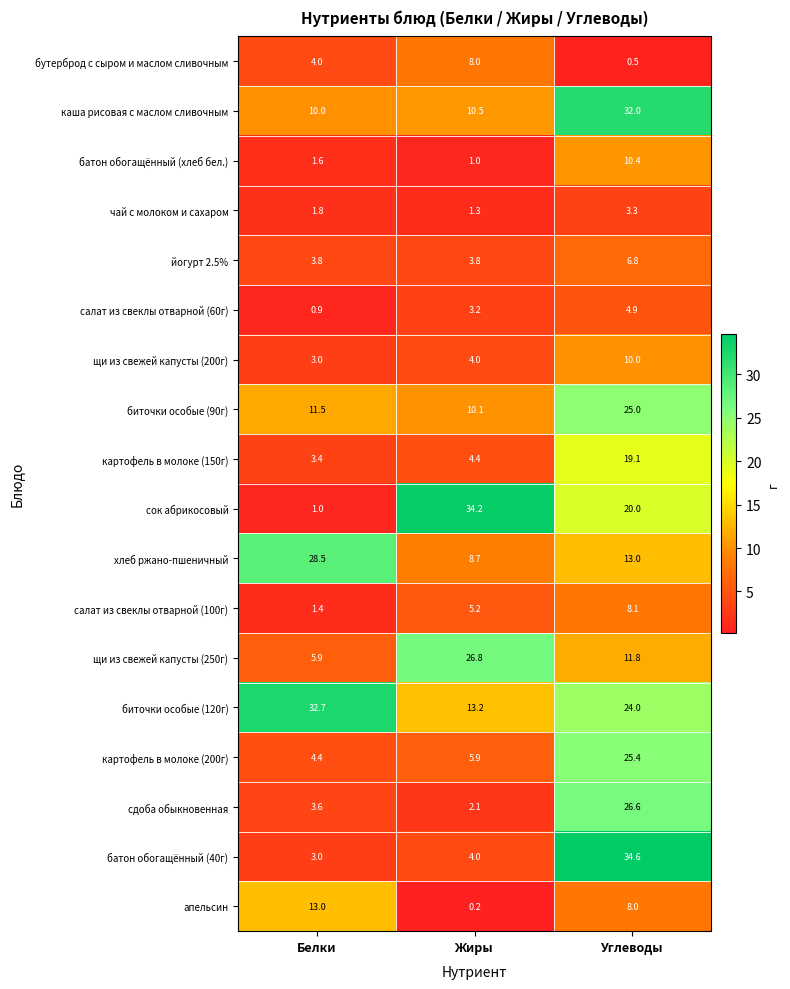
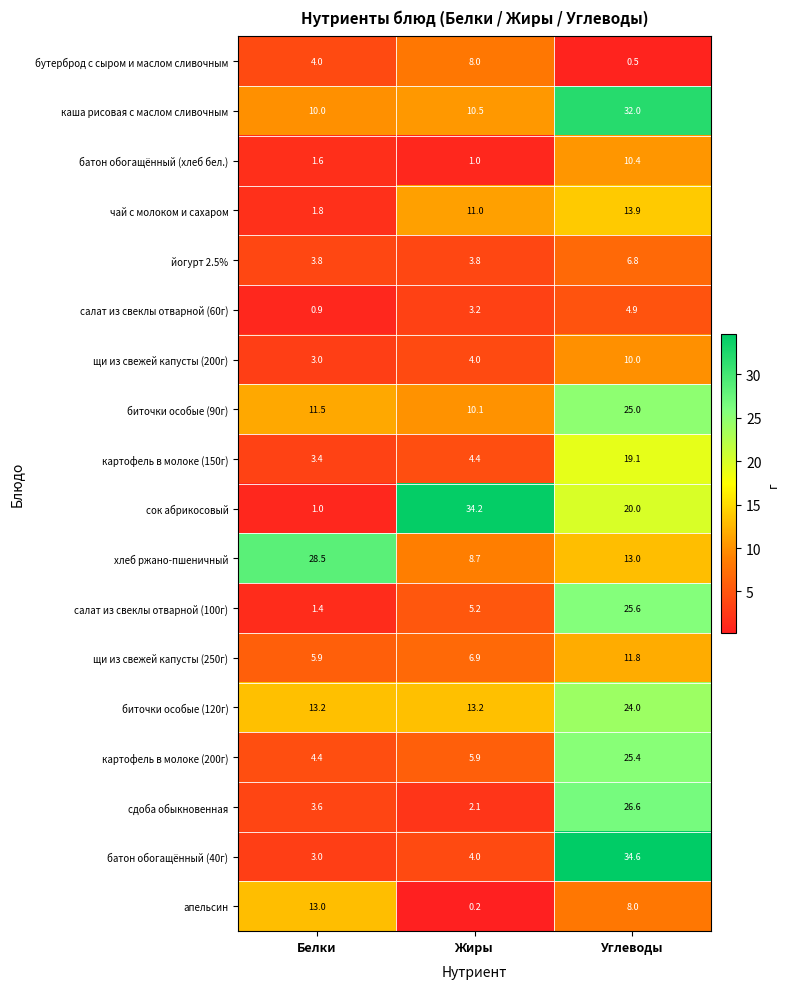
чай с молоком и сахаром, Жиры: 1.3 -> 11.0
чай с молоком и сахаром, Углеводы: 3.3 -> 13.9
салат из свеклы отварной (100г), Углеводы: 8.1 -> 25.6
щи из свежей капусты (250г), Жиры: 26.8 -> 6.9
биточки особые (120г), Белки: 32.7 -> 13.2
